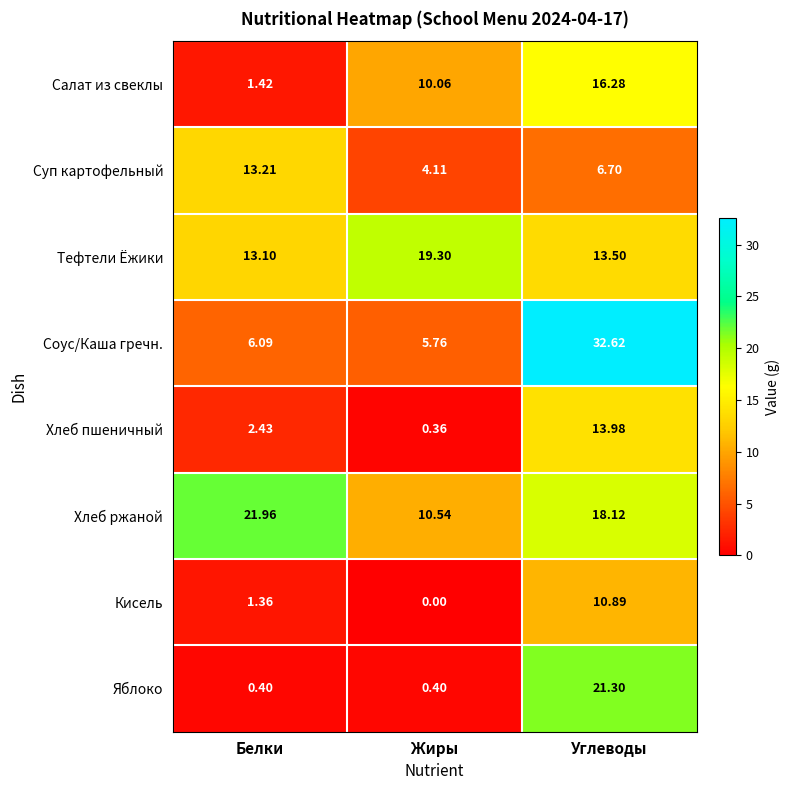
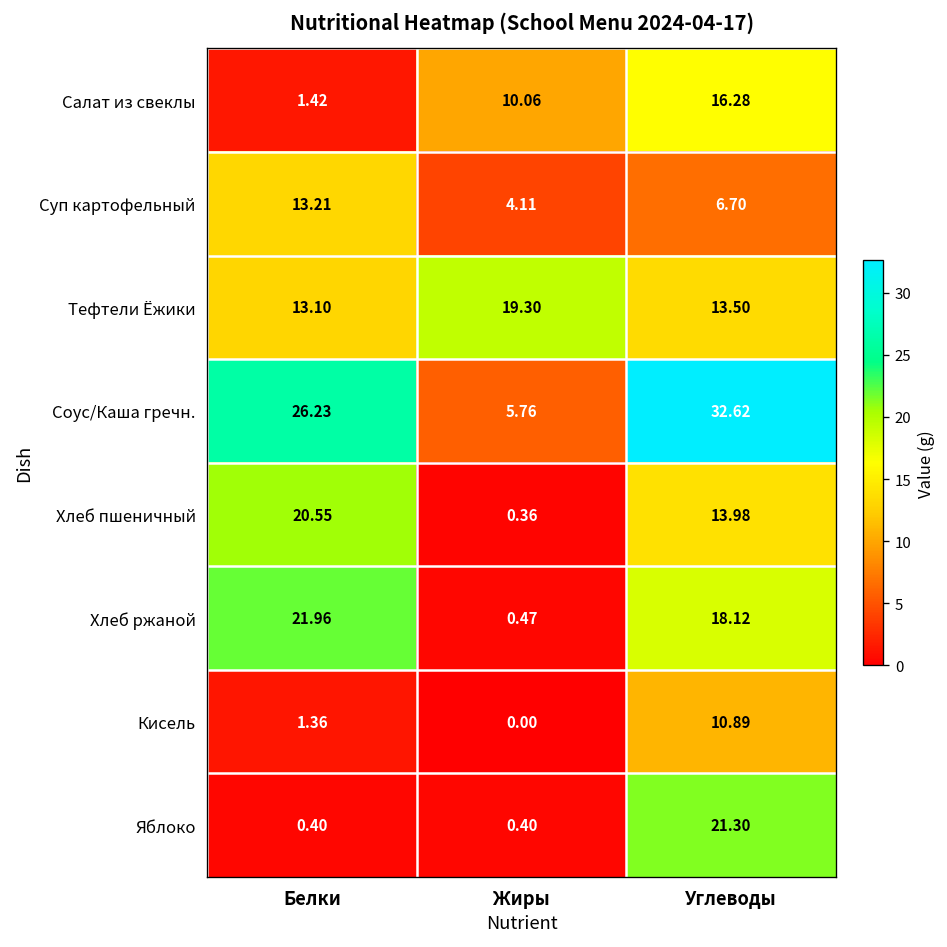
Соус/Каша гречн., Белки: 6.09 -> 26.23
Хлеб пшеничный, Белки: 2.43 -> 20.55
Хлеб ржаной, Жиры: 10.54 -> 0.47
